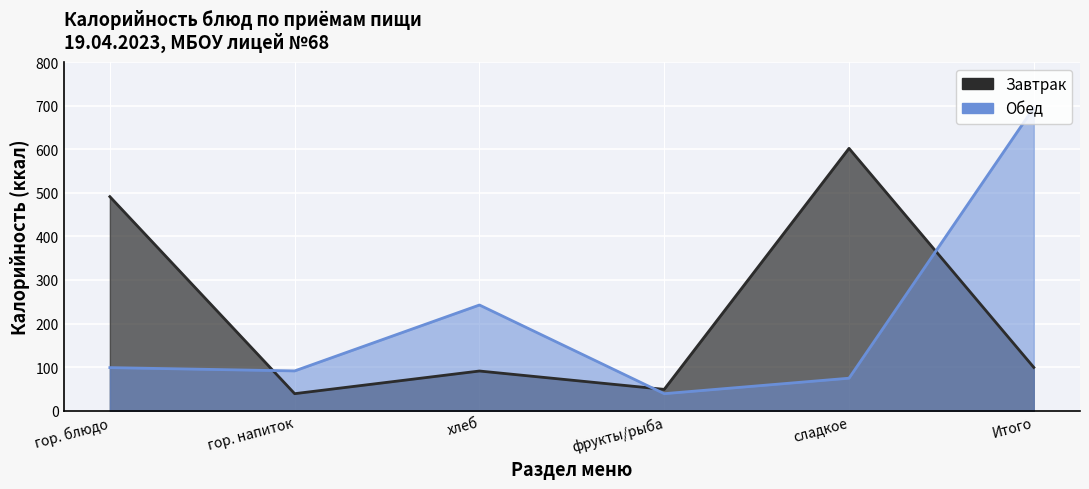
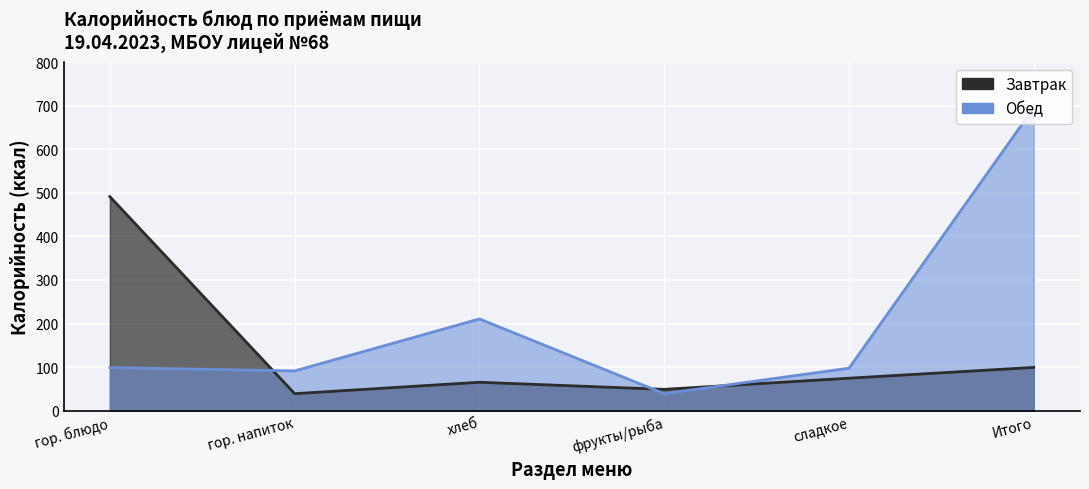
Завтрак, хлеб: 90 -> 70
Обед, хлеб: 240 -> 210
Завтрак, сладкое: 600 -> 70
Обед, сладкое: 70 -> 100
